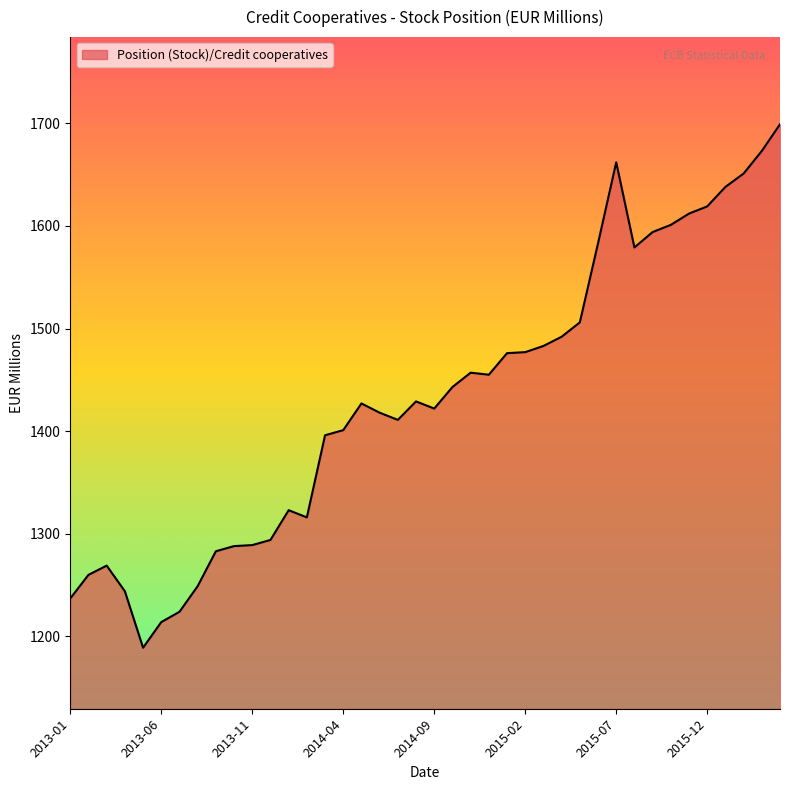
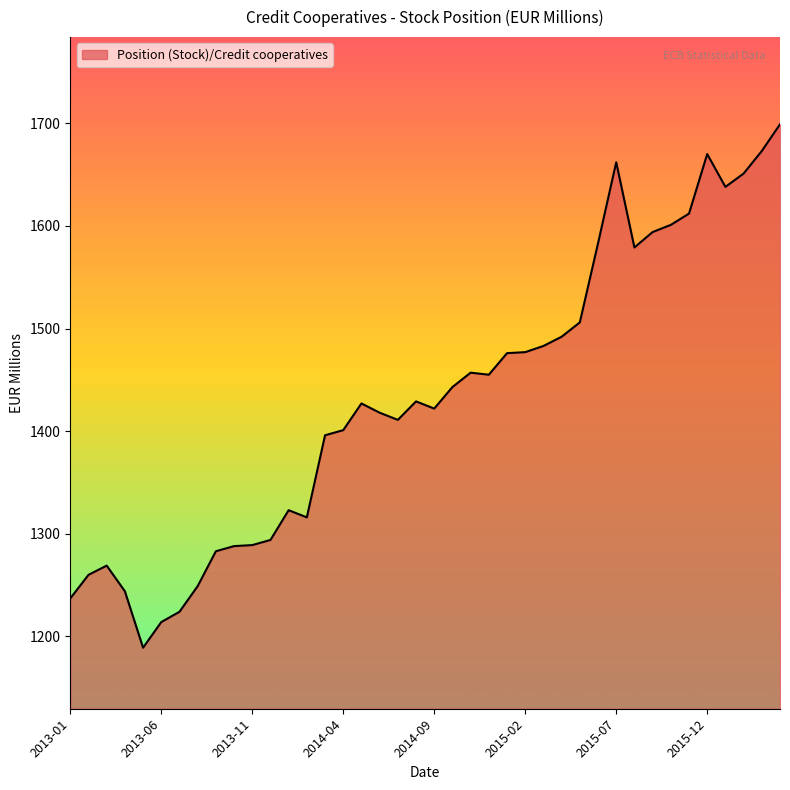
2015-12: 1619 -> 1670
